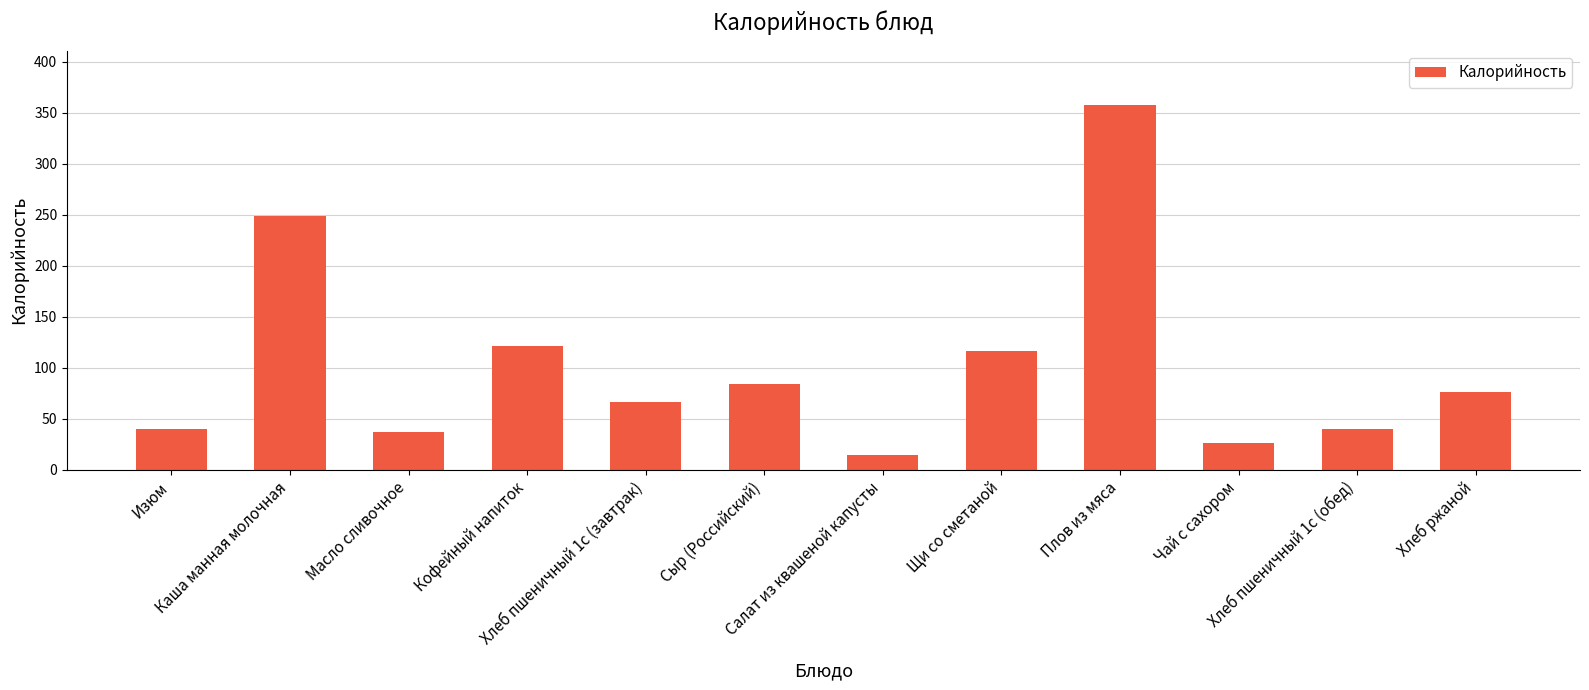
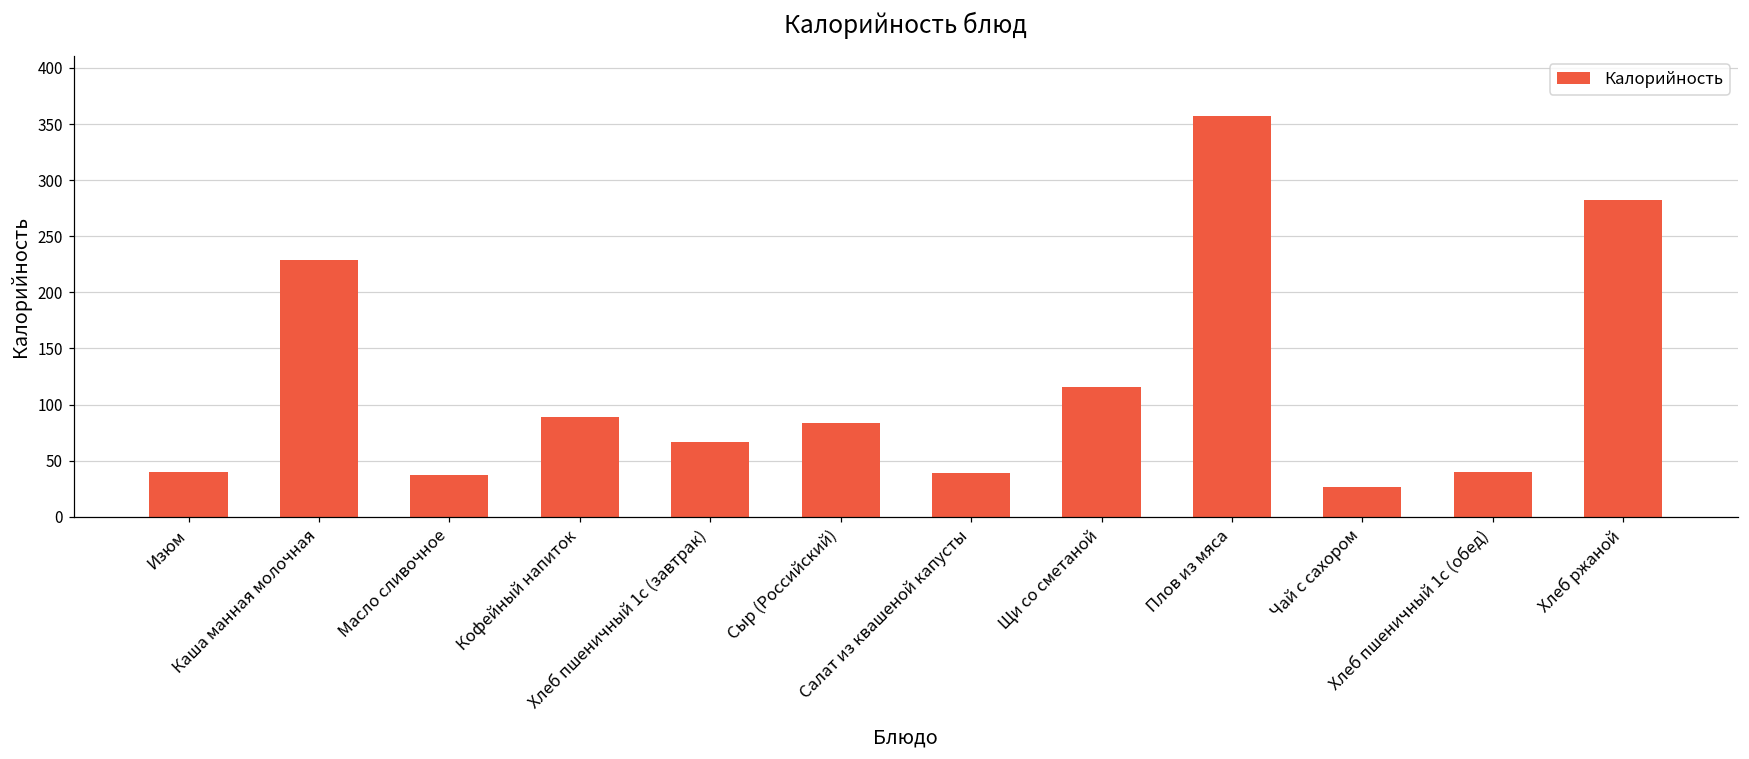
Каша манная молочная: 249 -> 229
Кофейный напиток: 121 -> 89
Салат из квашеной капусты: 15 -> 39
Хлеб ржаной: 76 -> 282
